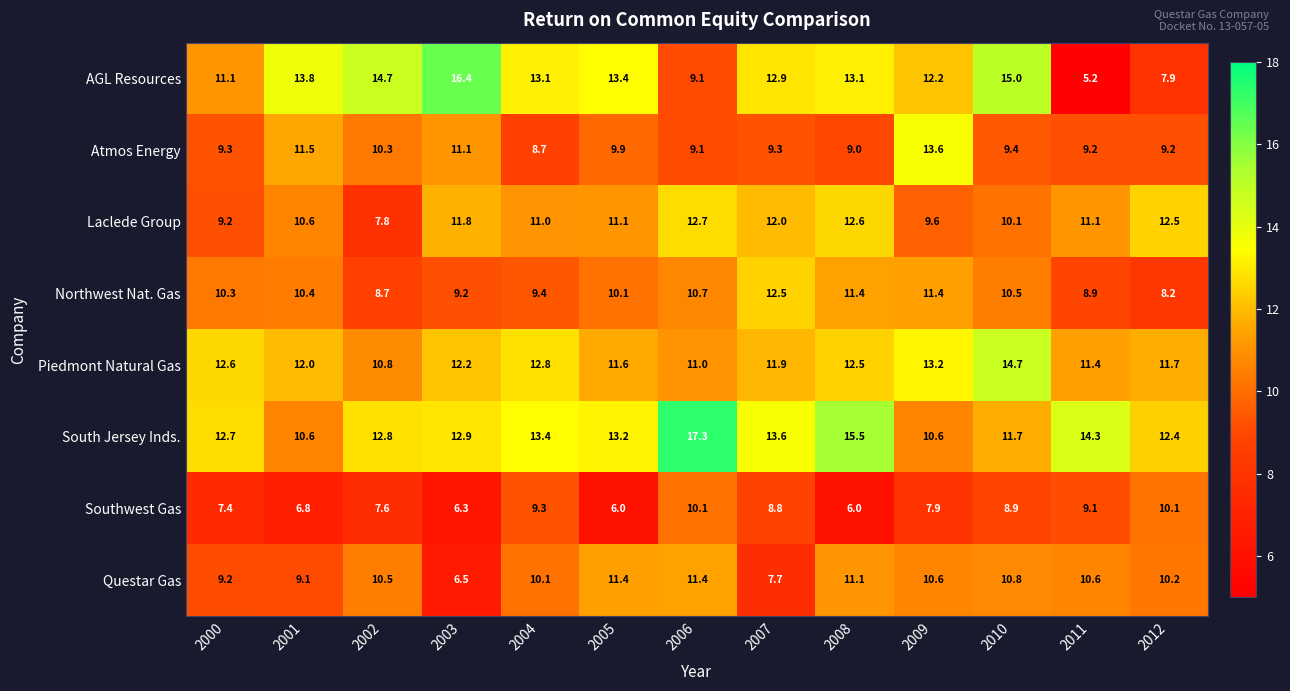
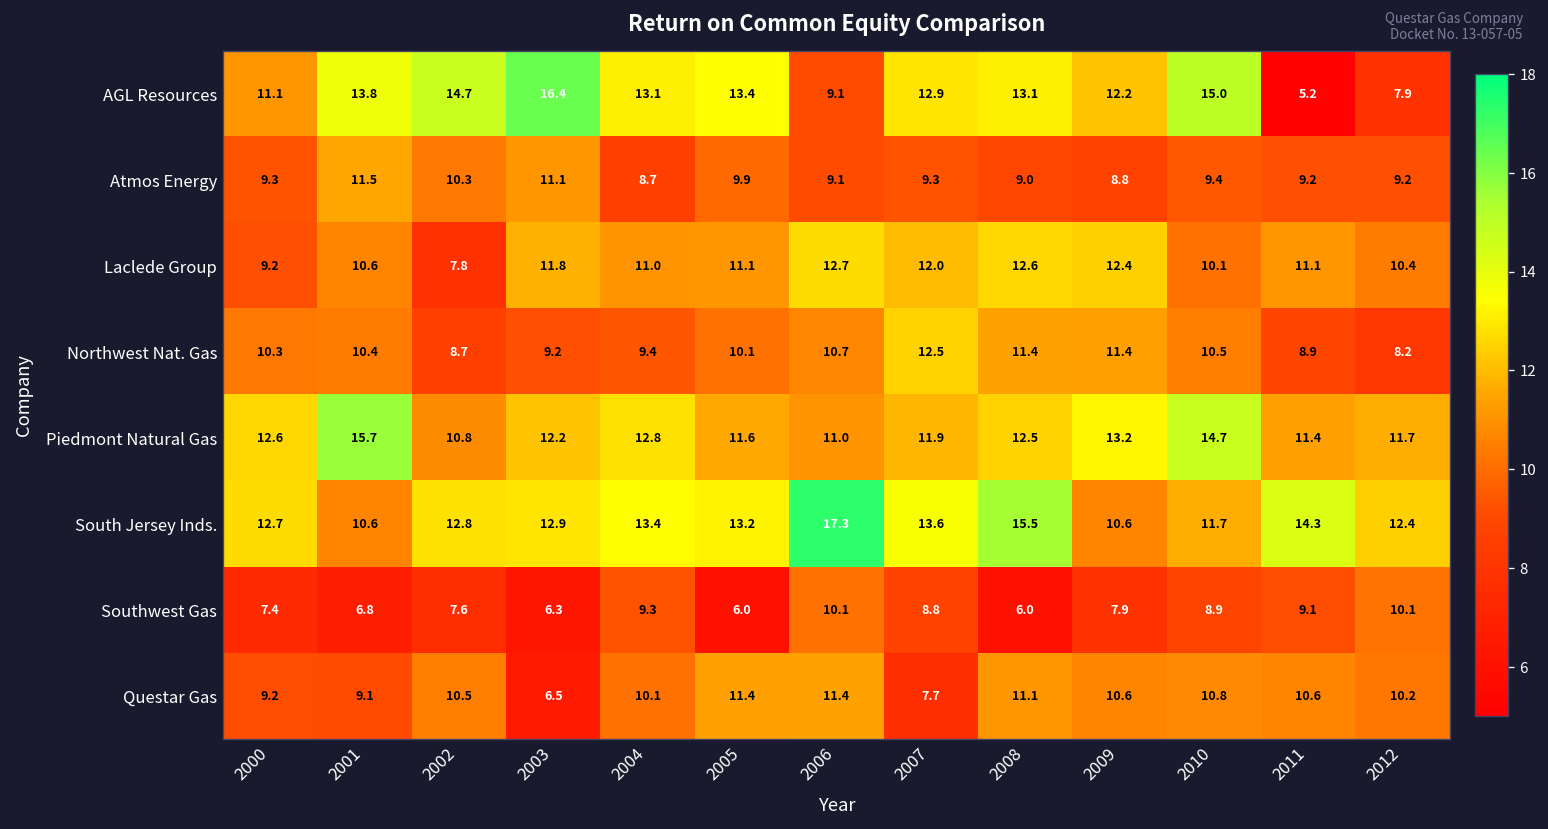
Atmos Energy, 2009: 13.6 -> 8.8
Laclede Group, 2009: 9.6 -> 12.4
Laclede Group, 2012: 12.5 -> 10.4
Piedmont Natural Gas, 2001: 12.0 -> 15.7
